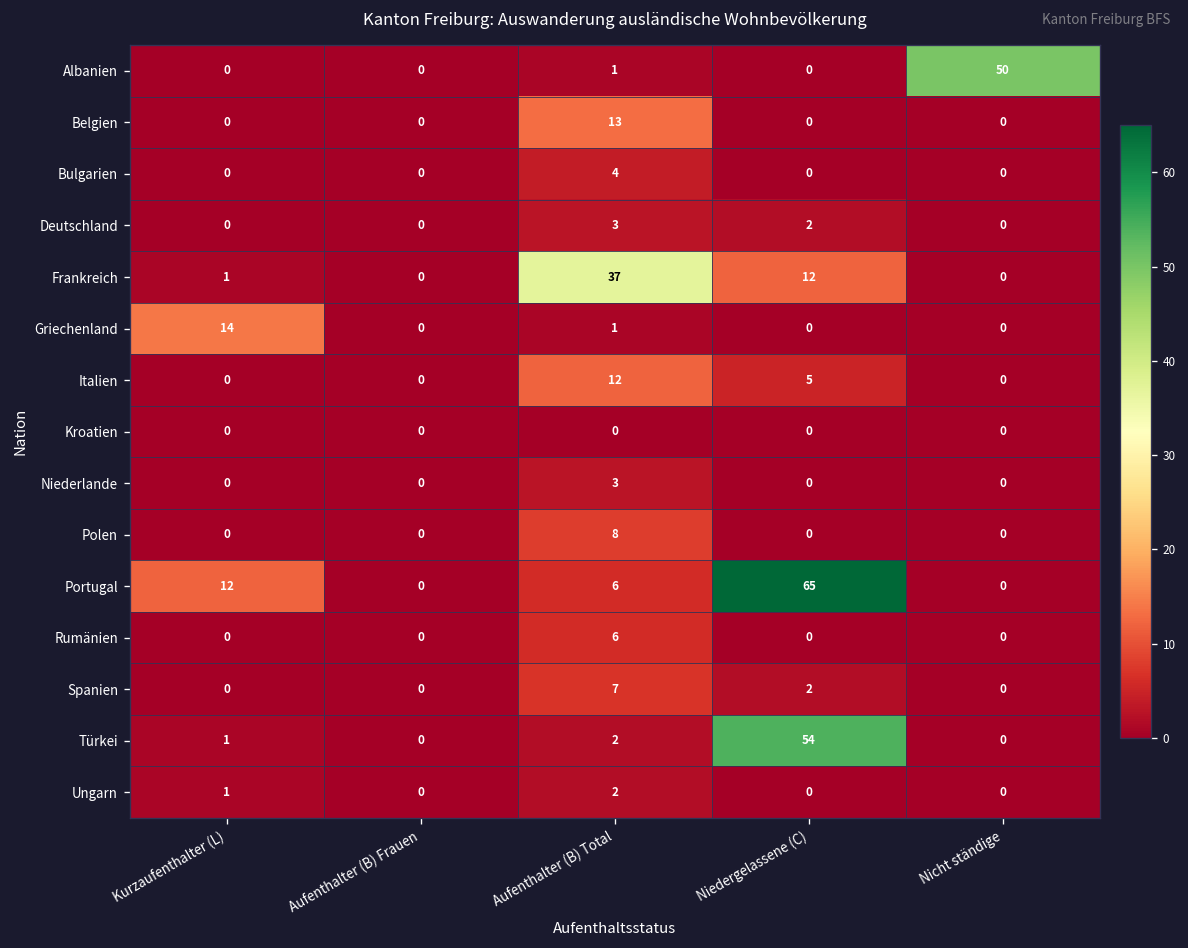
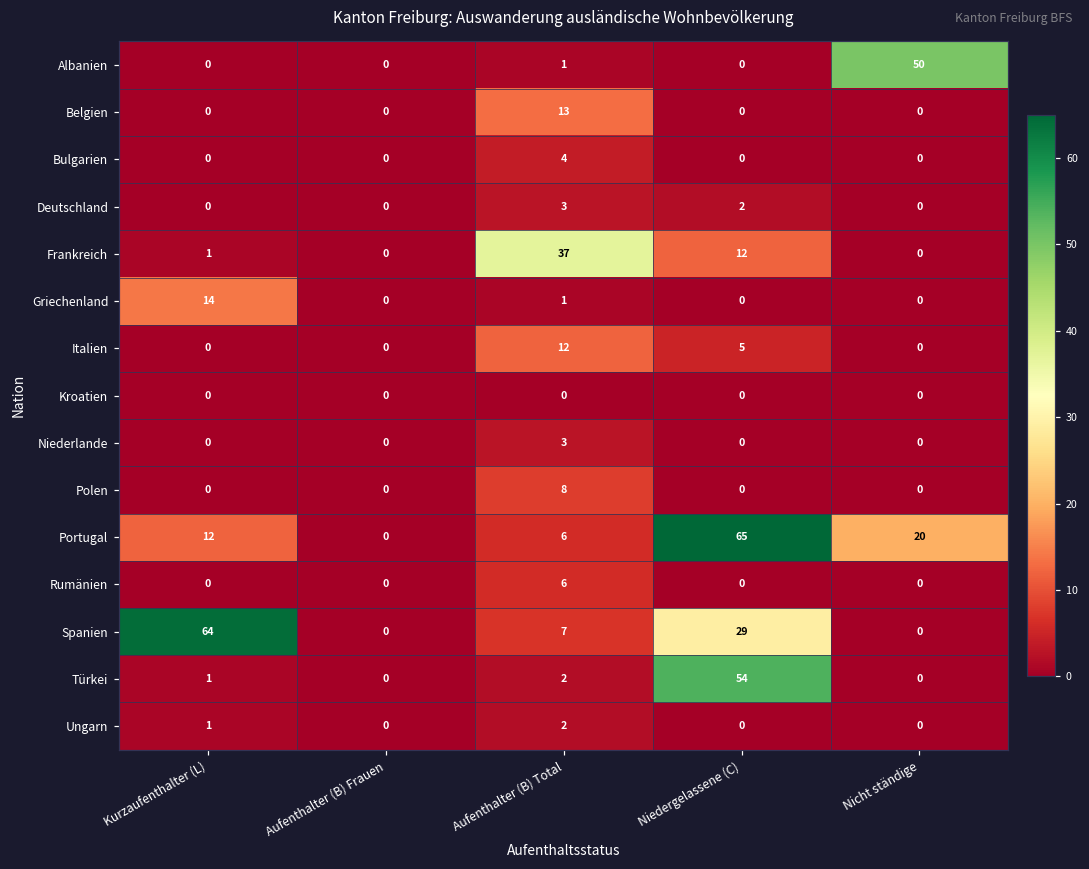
Portugal, Nicht ständige: 0 -> 20
Spanien, Kurzaufenthalter (L): 0 -> 64
Spanien, Niedergelassene (C): 2 -> 29
